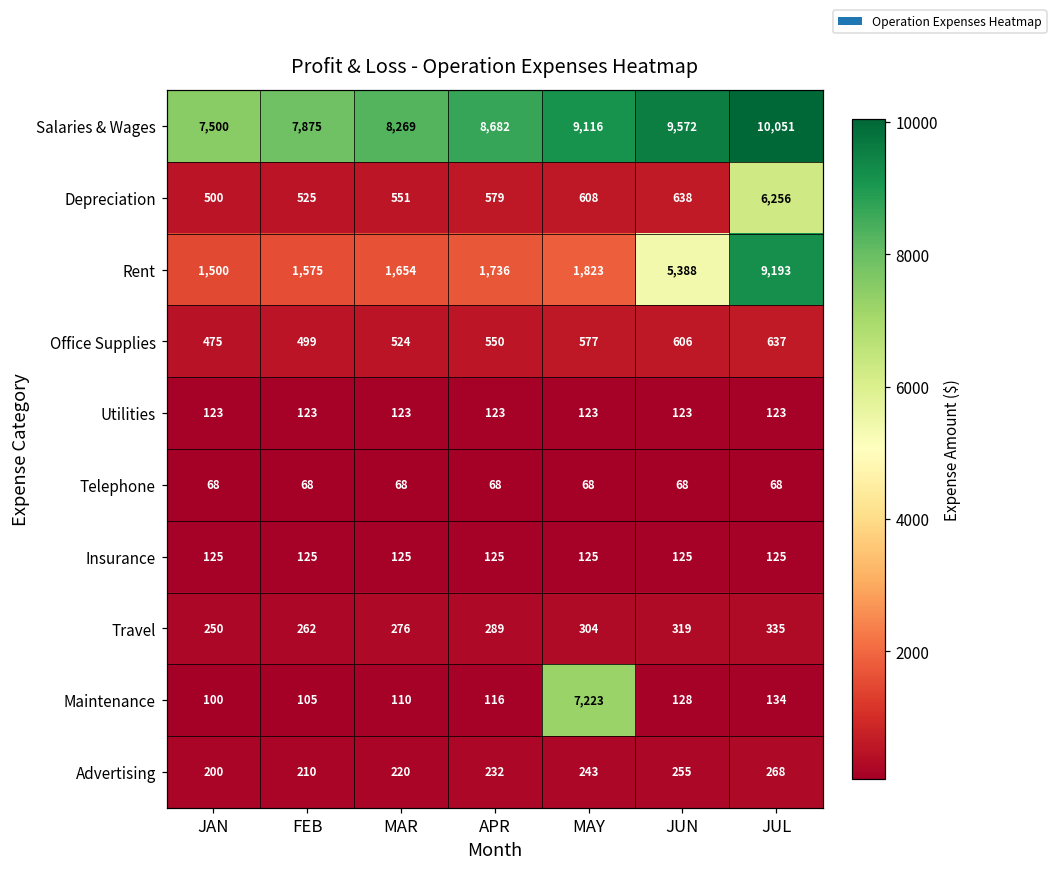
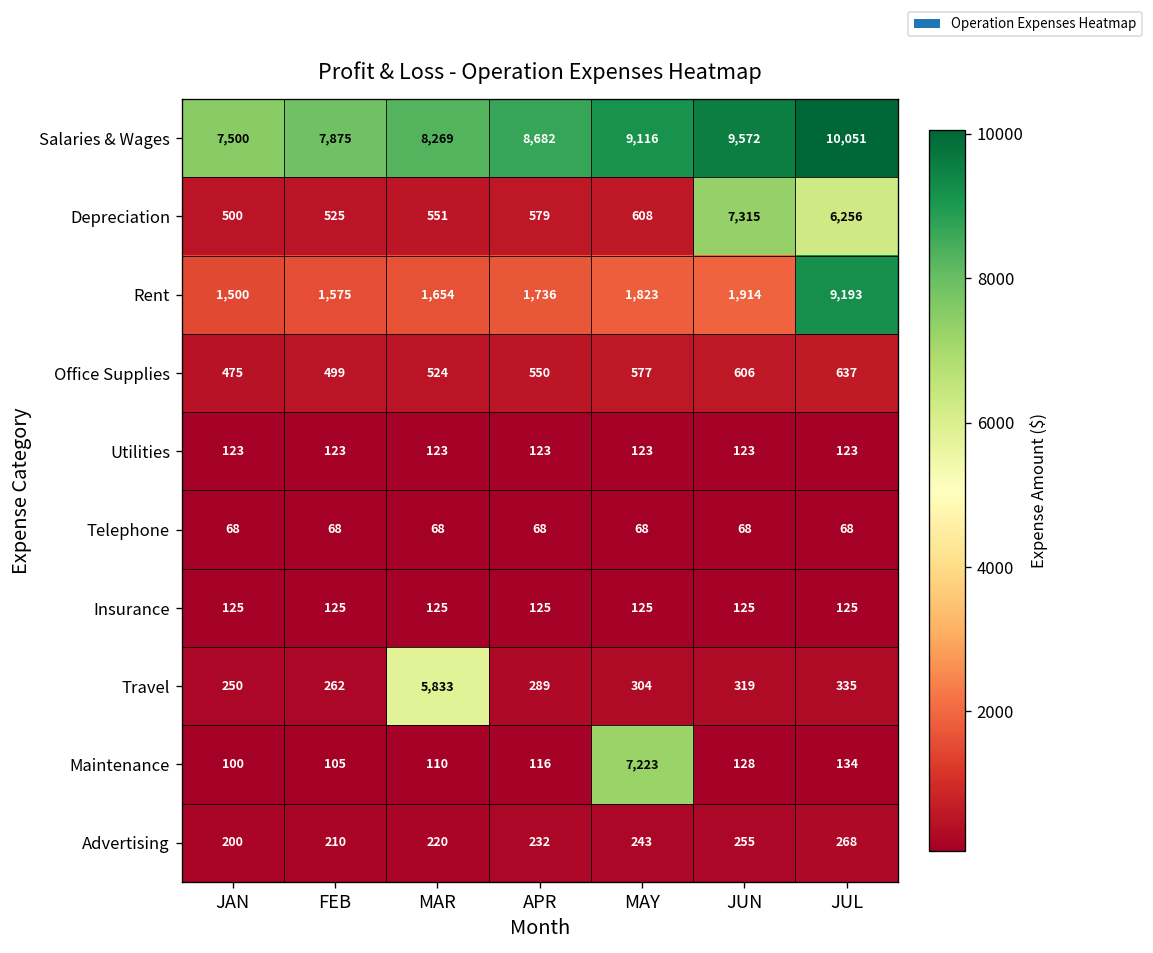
Depreciation, JUN: 638 -> 7,315
Rent, JUN: 5,388 -> 1,914
Travel, MAR: 276 -> 5,833
